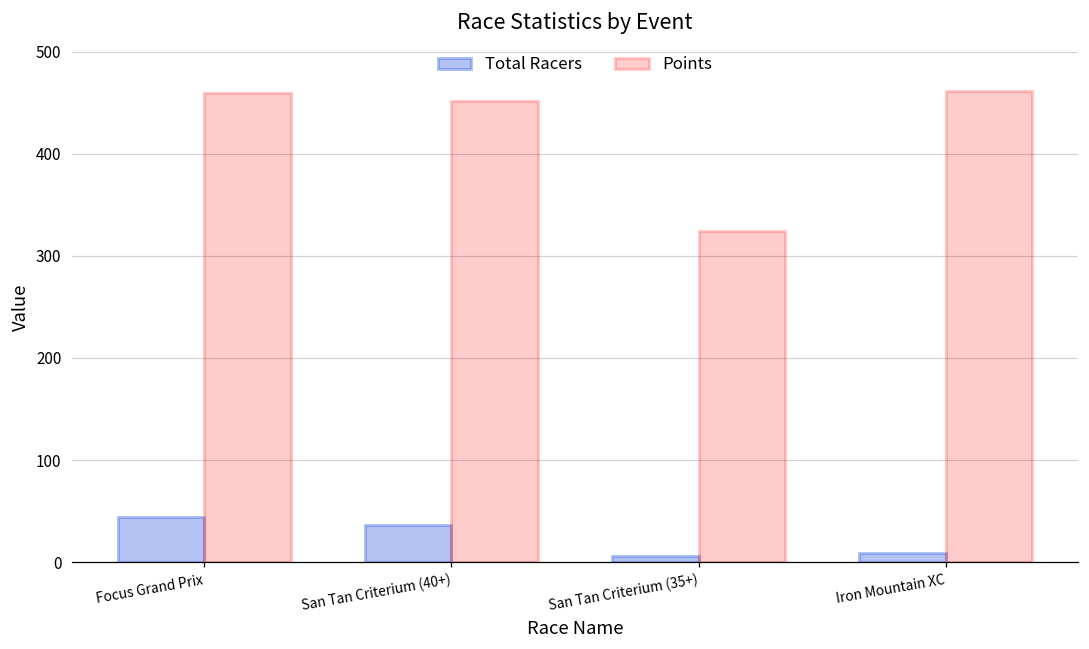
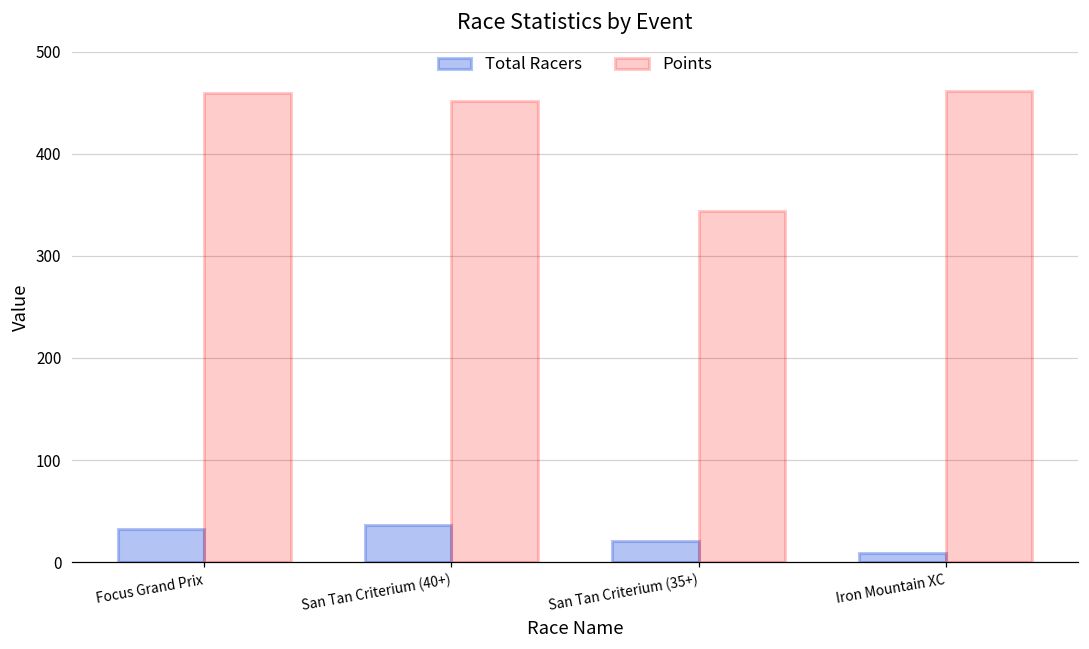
Total Racers, Focus Grand Prix: 40 -> 30
Total Racers, San Tan Criterium (35+): 10 -> 20
Points, San Tan Criterium (35+): 320 -> 340
